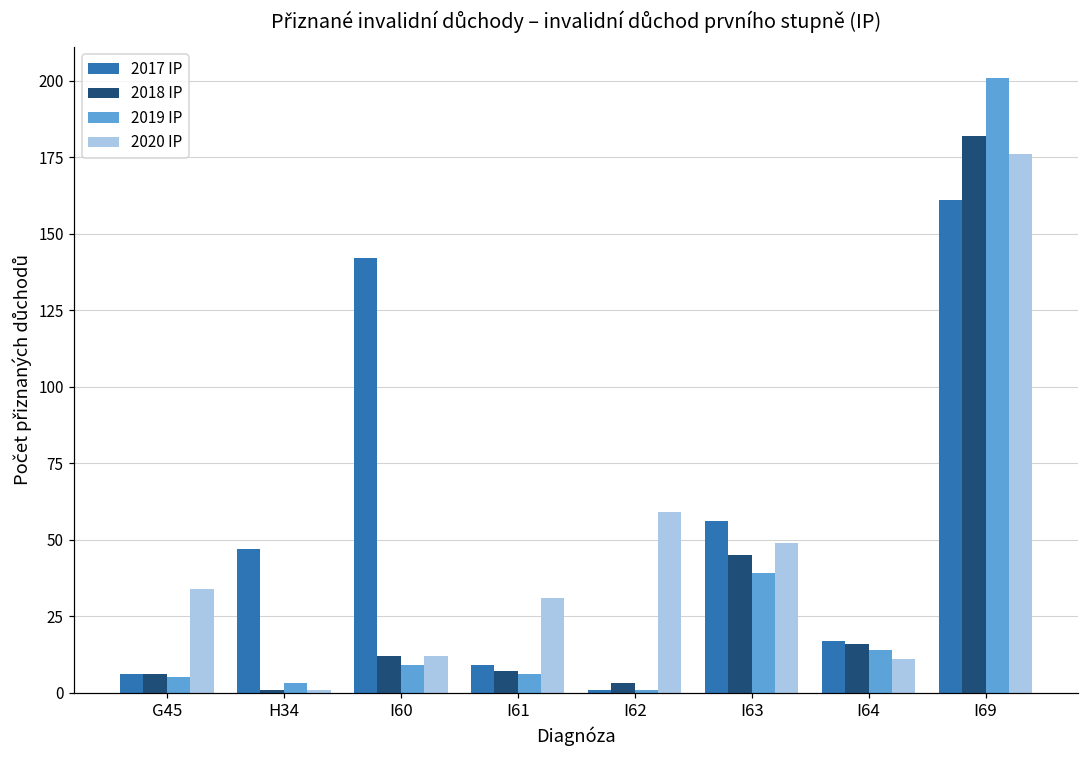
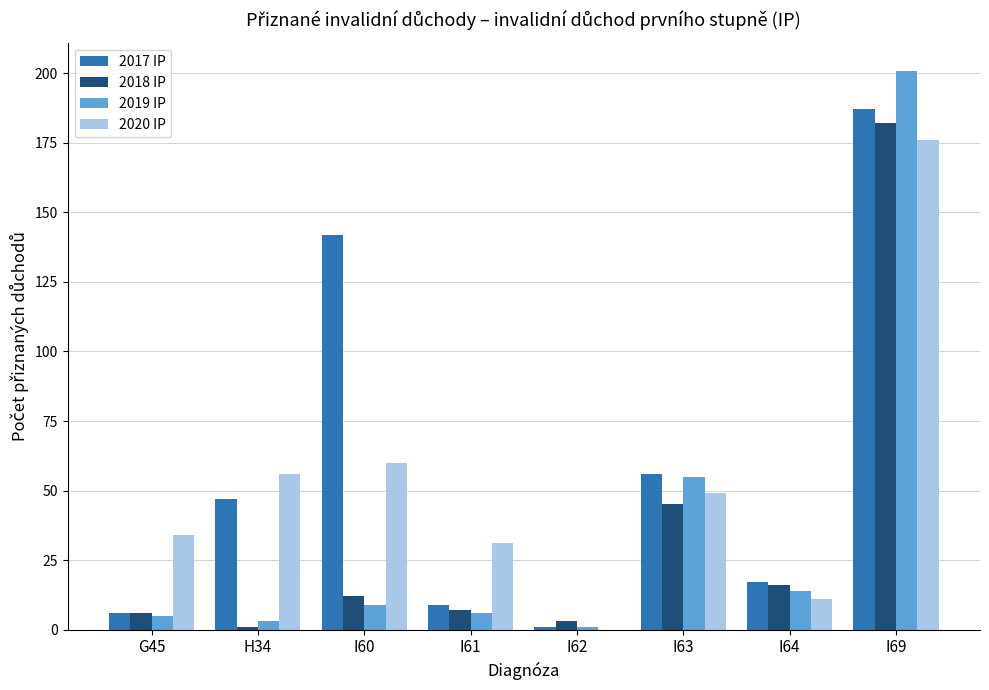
2020 IP, H34: 1 -> 56
2020 IP, I60: 12 -> 60
2020 IP, I62: 59 -> 0
2019 IP, I63: 39 -> 55
2017 IP, I69: 161 -> 187
